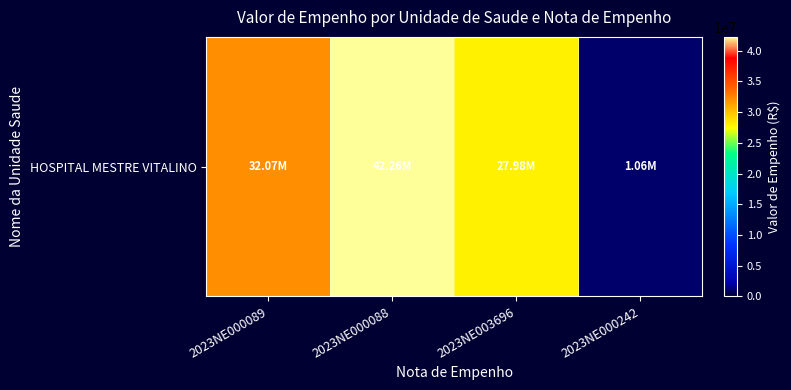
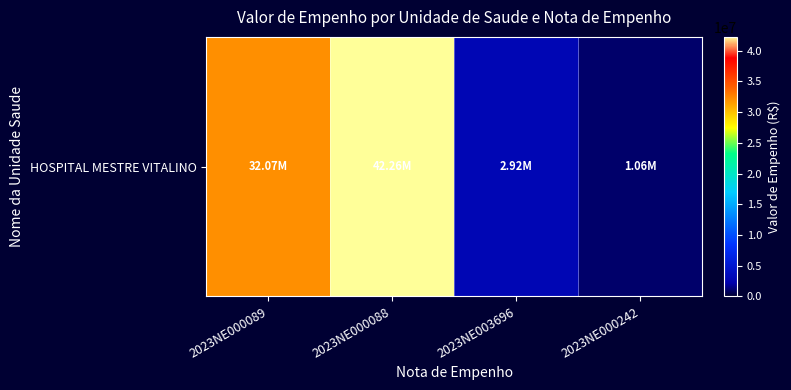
HOSPITAL MESTRE VITALINO, 2023NE003696: 27.98M -> 2.92M
